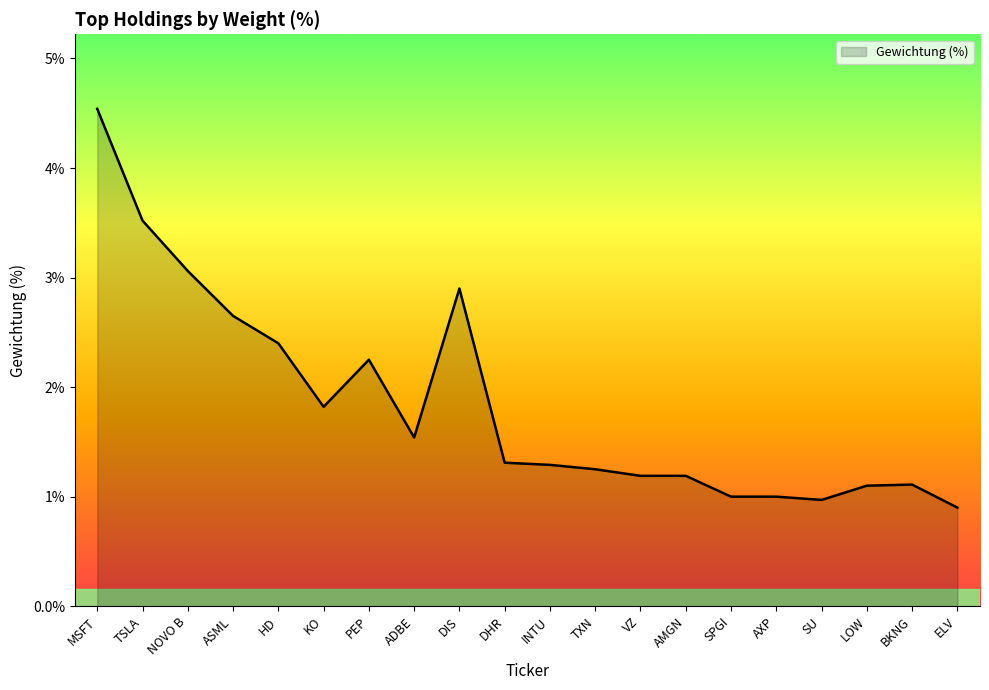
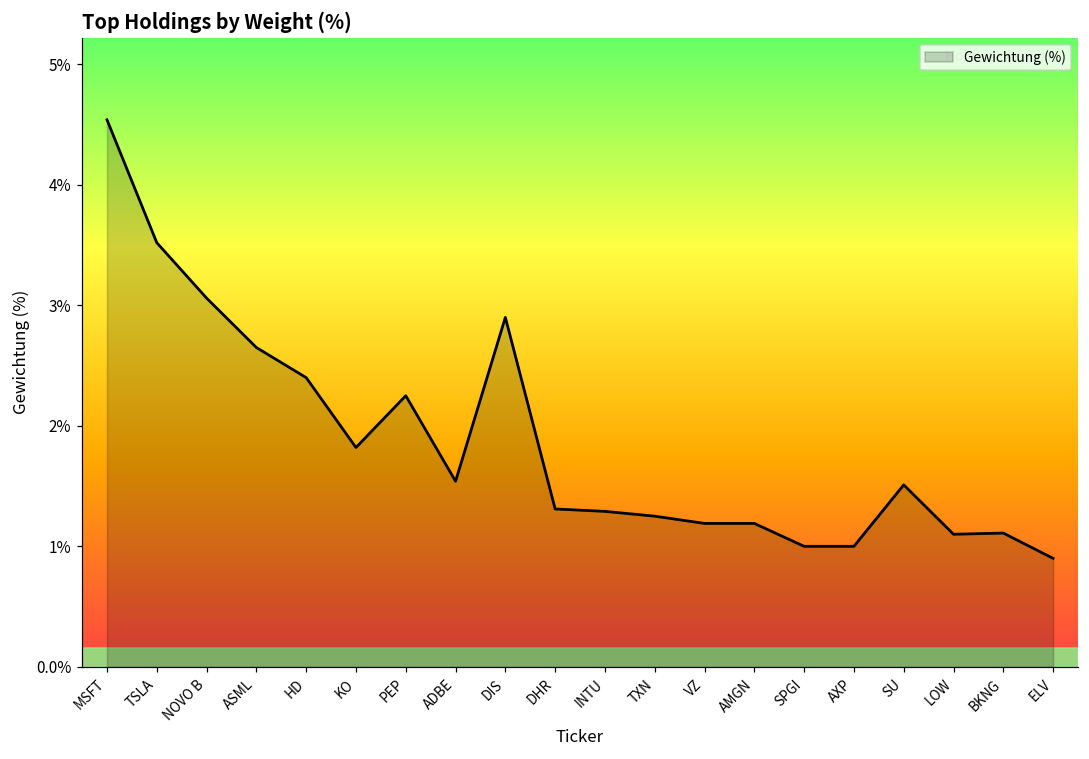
SU: 0.97% -> 1.51%
